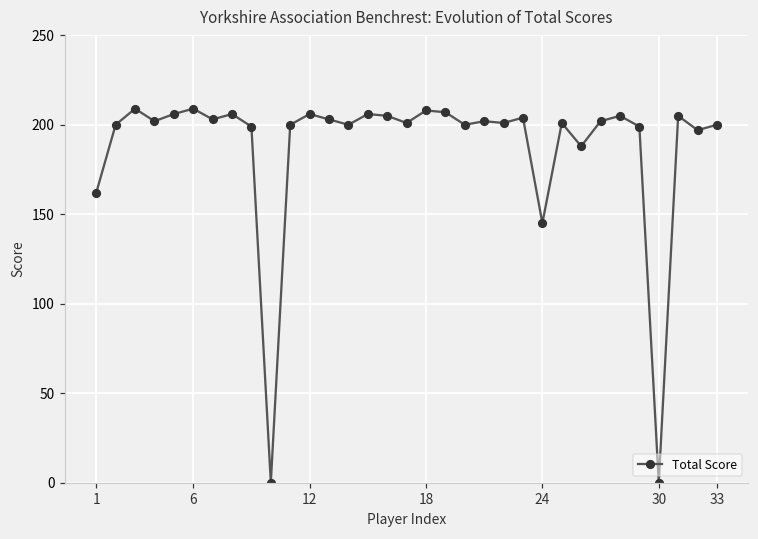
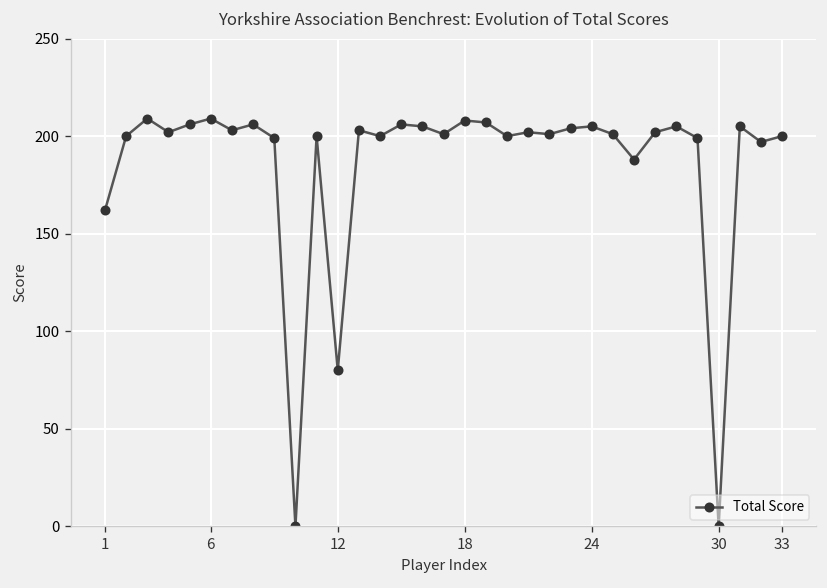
12: 206 -> 80
24: 145 -> 205
